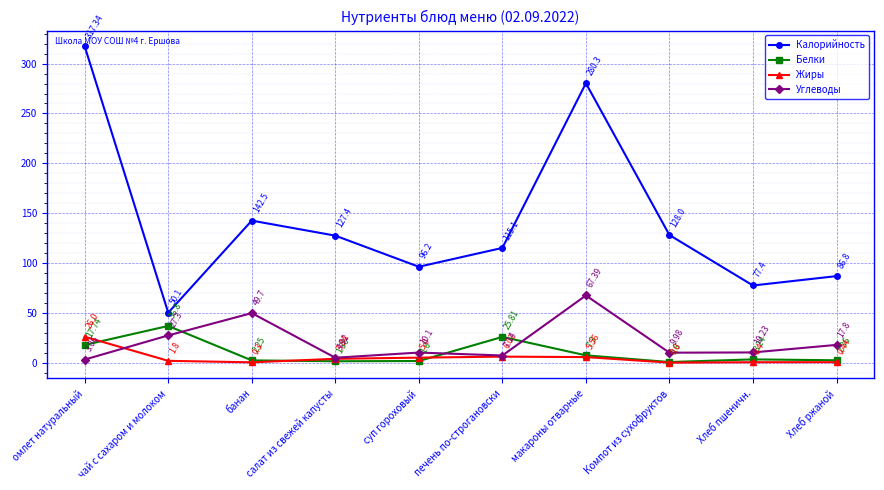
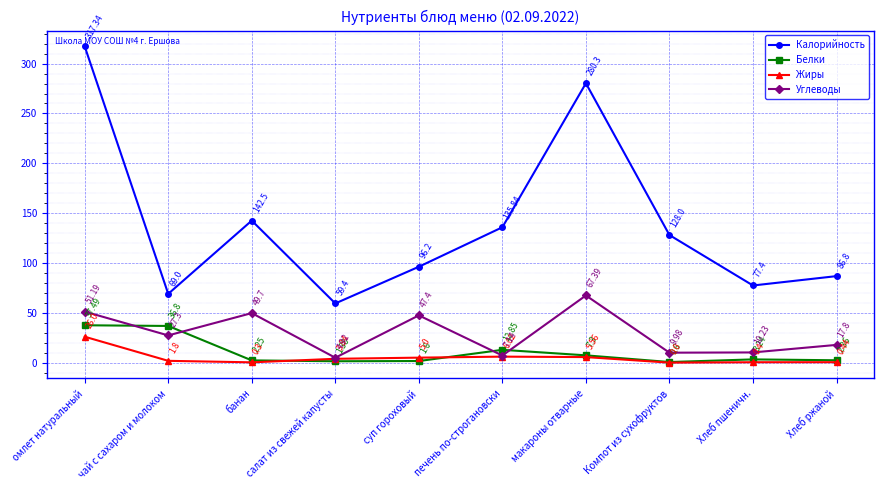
Белки, омлет натуральный: 17.74 -> 37.49
Углеводы, омлет натуральный: 3.06 -> 51.19
Калорийность, чай с сахаром и молоком: 50.1 -> 69.0
Калорийность, салат из свежей капусты: 127.4 -> 59.4
Углеводы, суп гороховый: 10.1 -> 47.4
Калорийность, печень по-строгановски: 115.1 -> 135.84
Белки, печень по-строгановски: 25.81 -> 12.85
